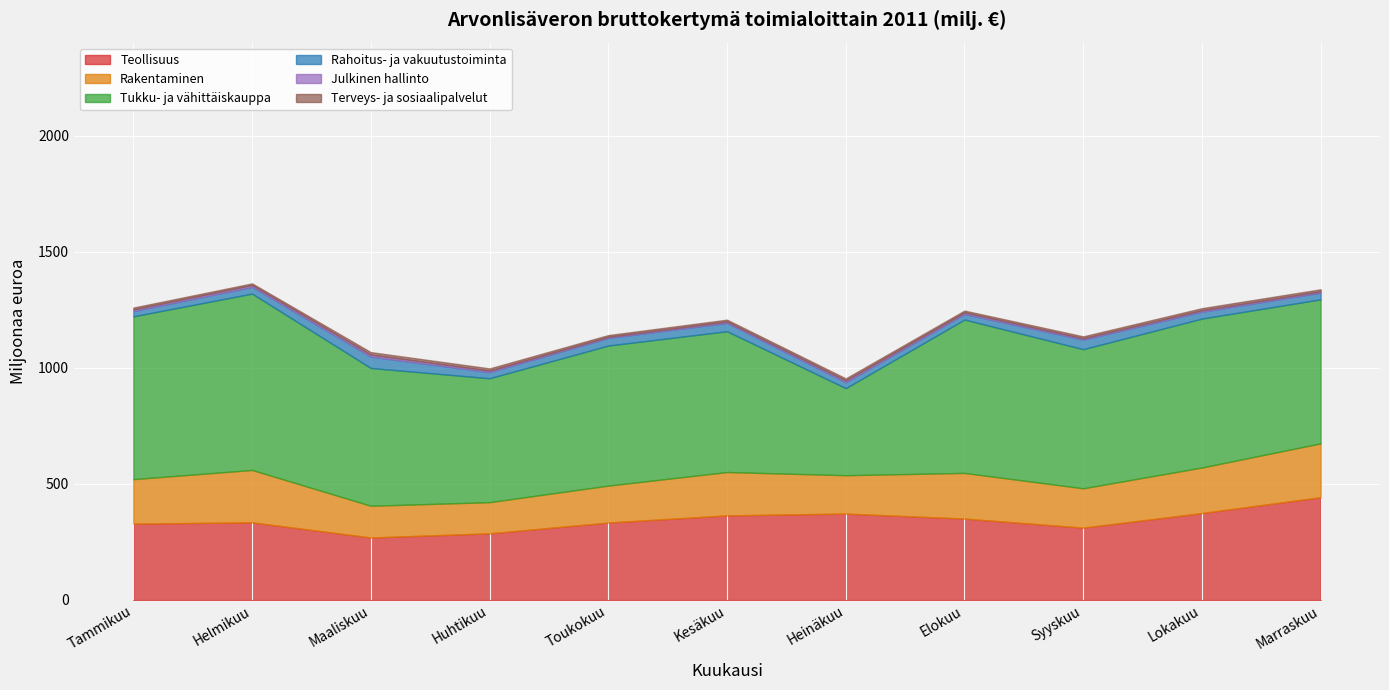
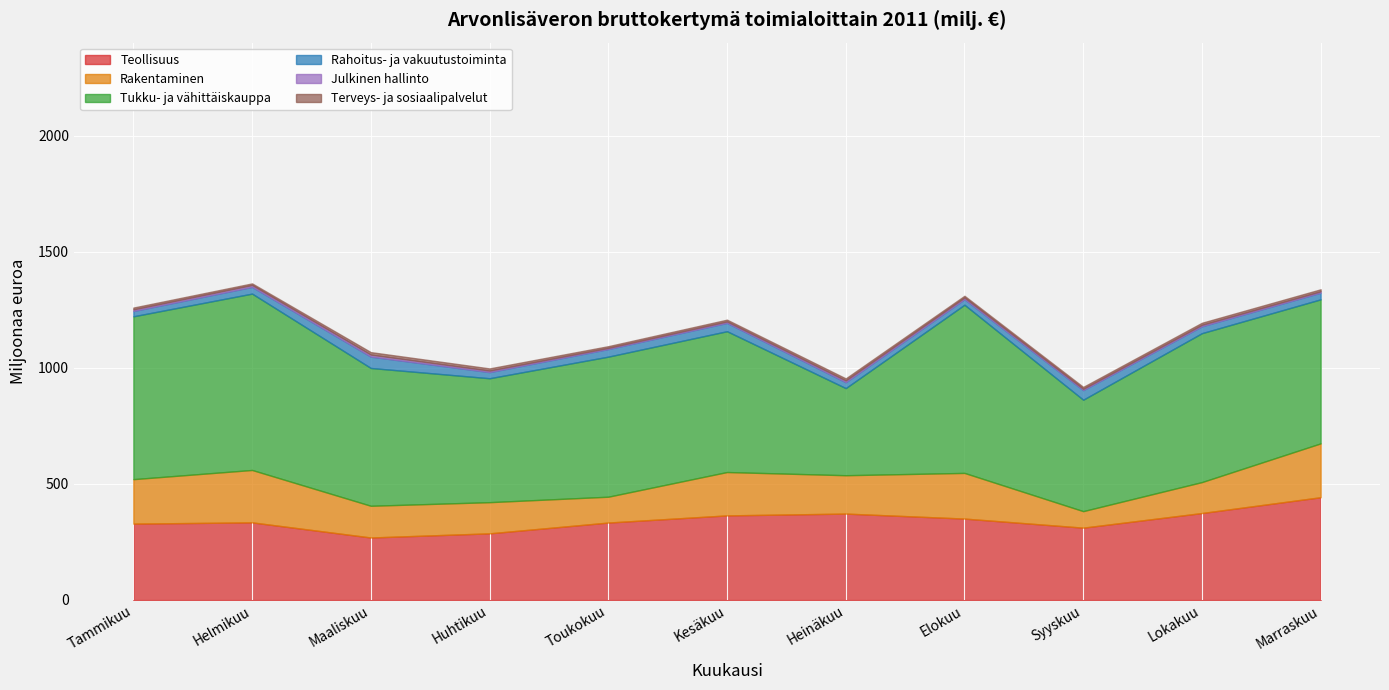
Rakentaminen, Toukokuu: 160 -> 110
Tukku- ja vähittäiskauppa, Elokuu: 660 -> 720
Rakentaminen, Syyskuu: 170 -> 70
Tukku- ja vähittäiskauppa, Syyskuu: 600 -> 480
Rakentaminen, Lokakuu: 200 -> 130
